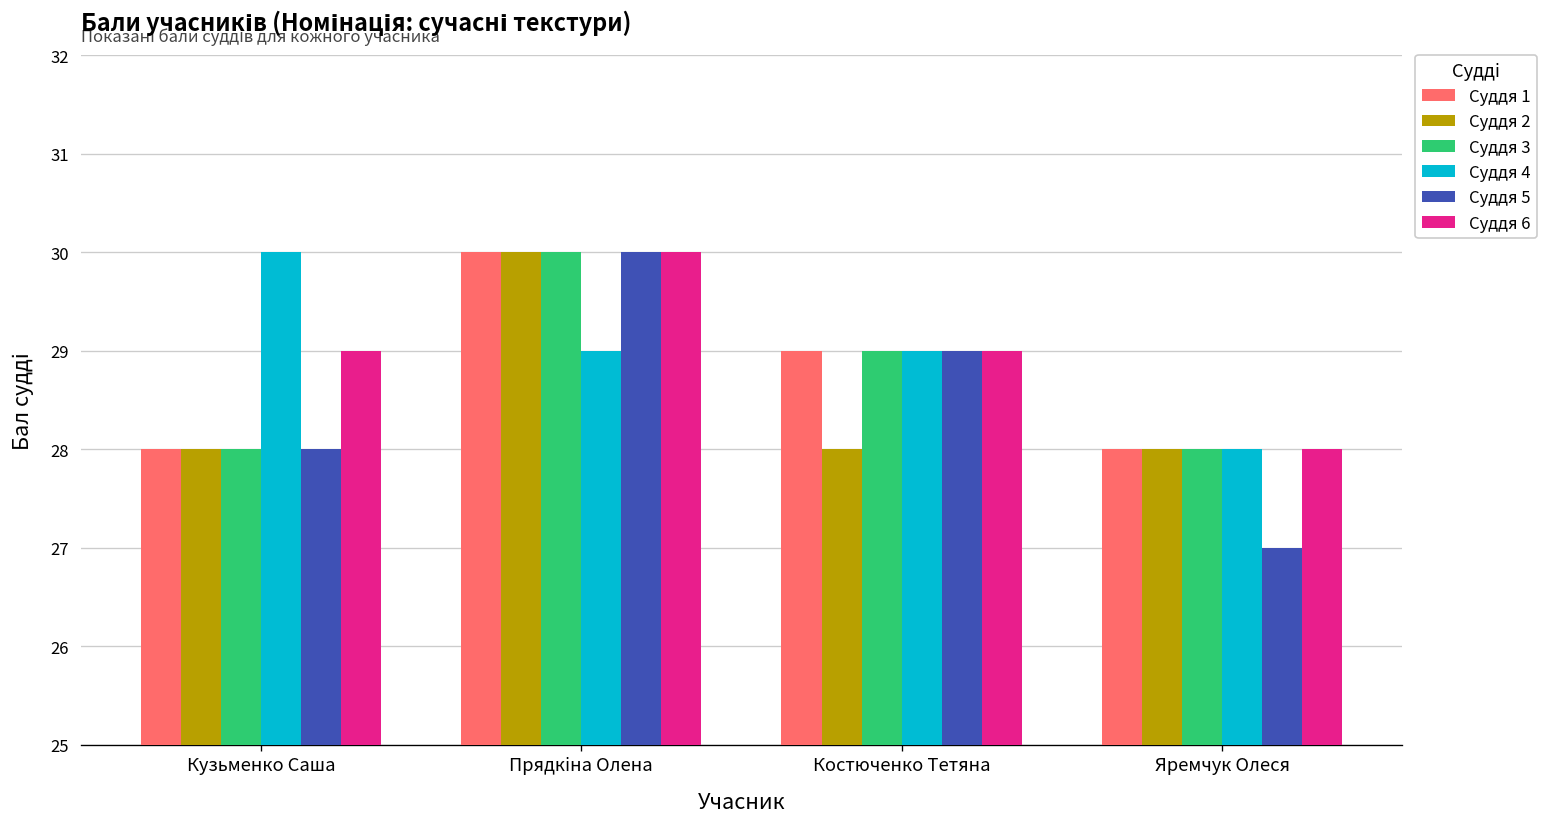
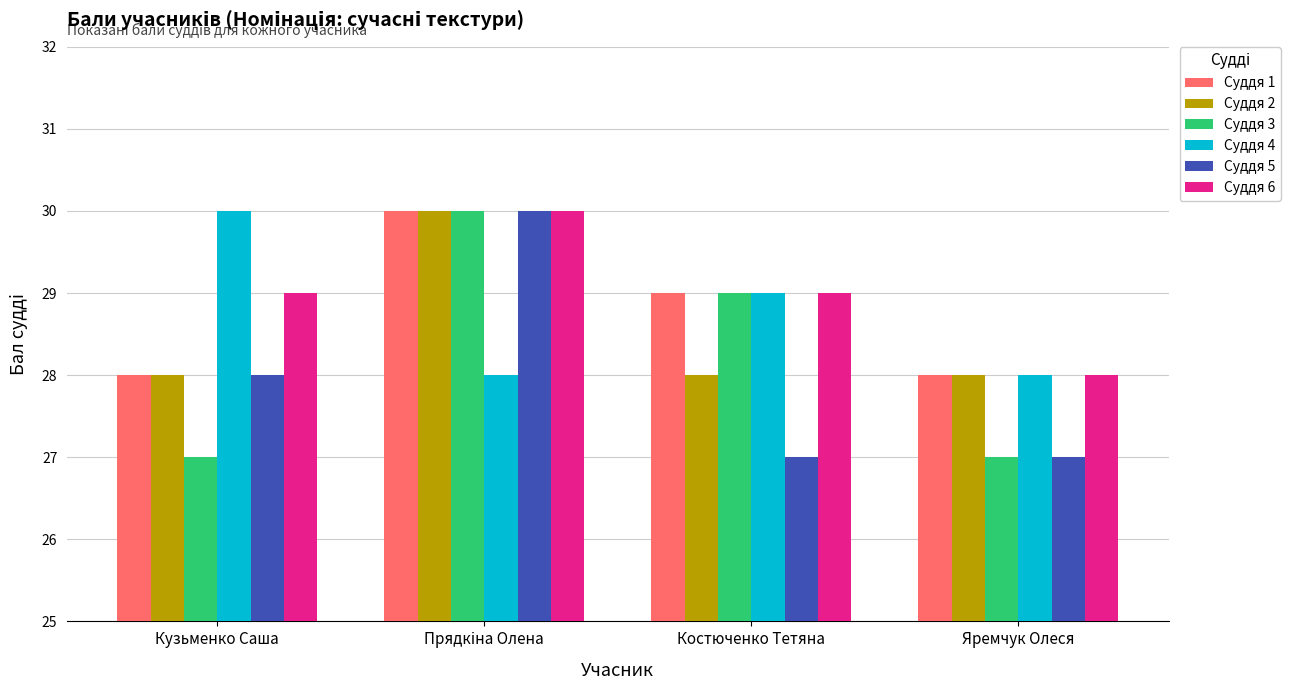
Суддя 3, Кузьменко Саша: 28 -> 27
Суддя 4, Прядкіна Олена: 29 -> 28
Суддя 5, Костюченко Тетяна: 29 -> 27
Суддя 3, Яремчук Олеся: 28 -> 27
